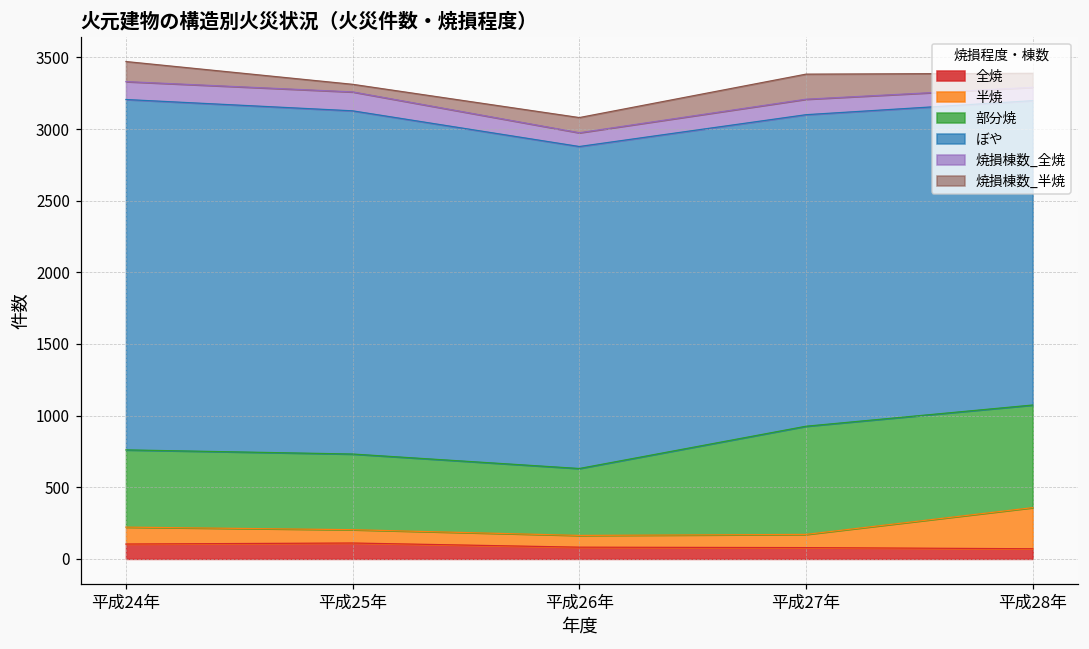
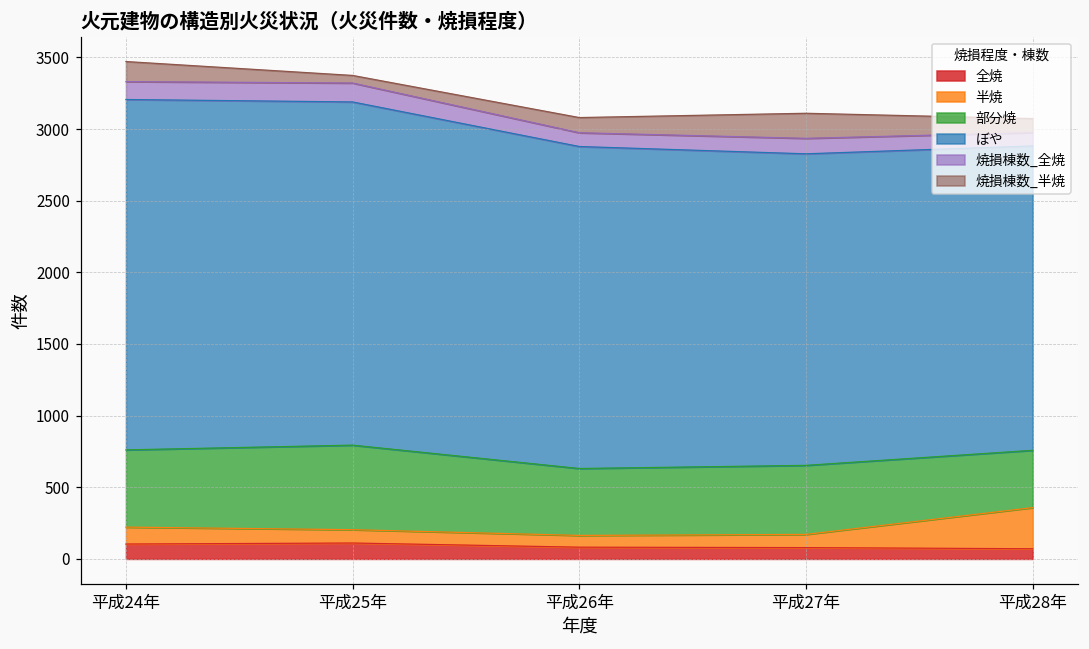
部分焼, 平成25年: 530 -> 590
部分焼, 平成27年: 760 -> 480
部分焼, 平成28年: 720 -> 400
